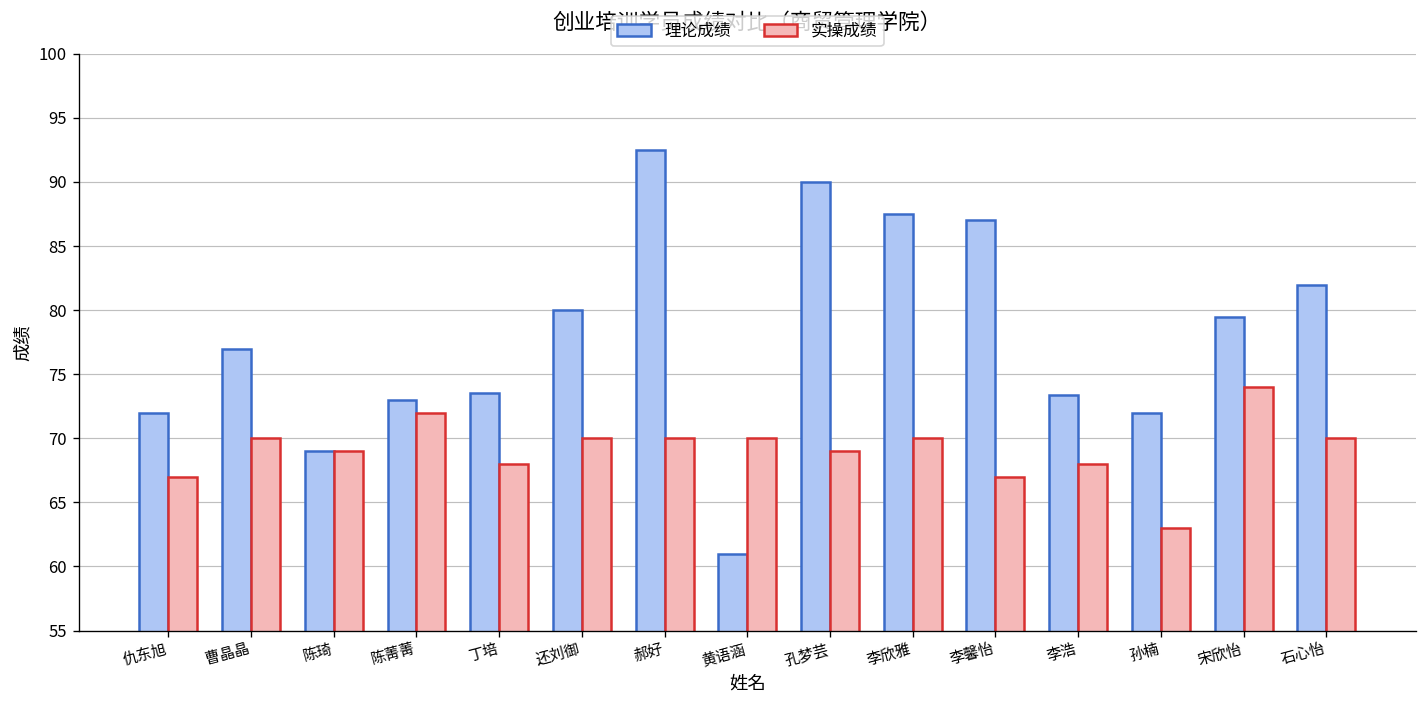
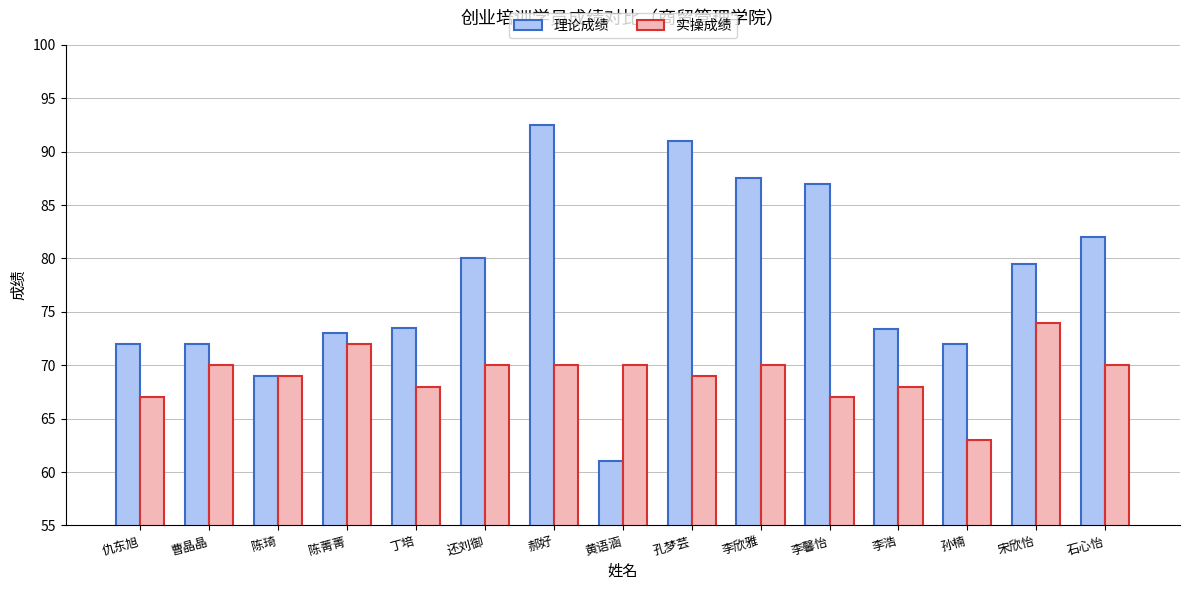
理论成绩, 曹晶晶: 77 -> 72
理论成绩, 孔梦芸: 90 -> 91
